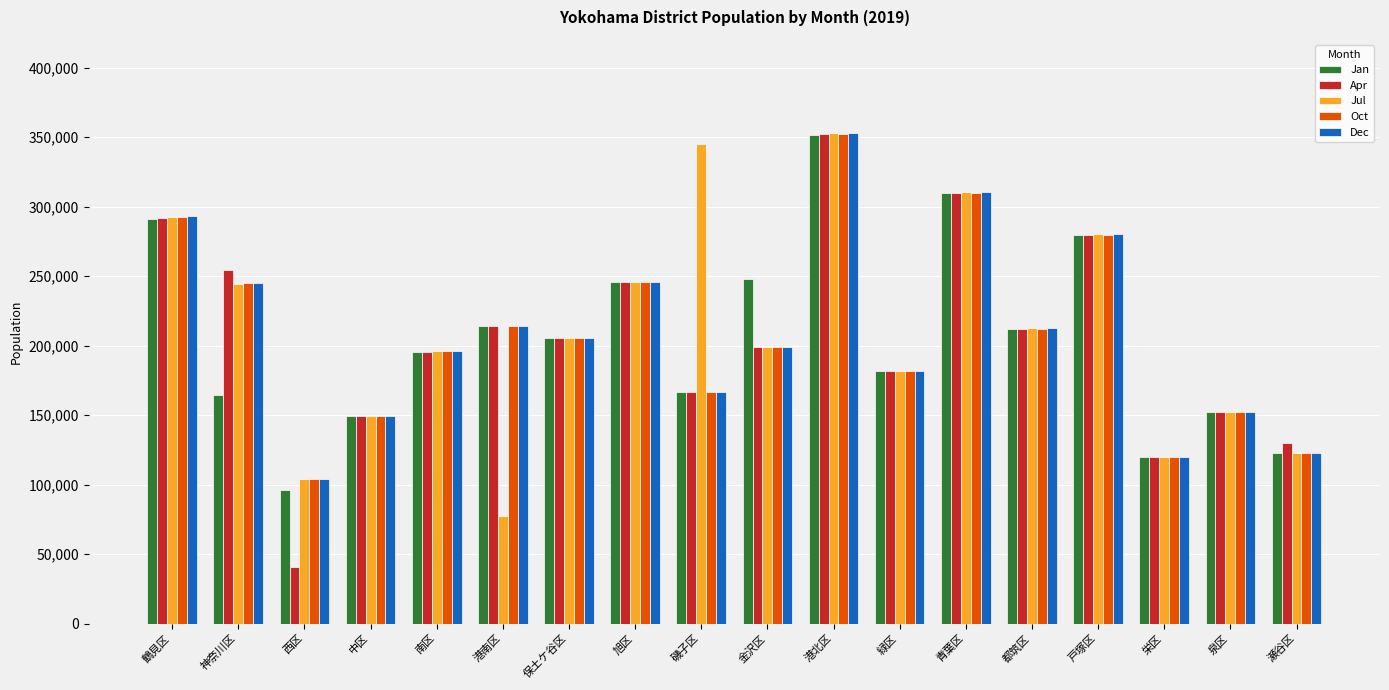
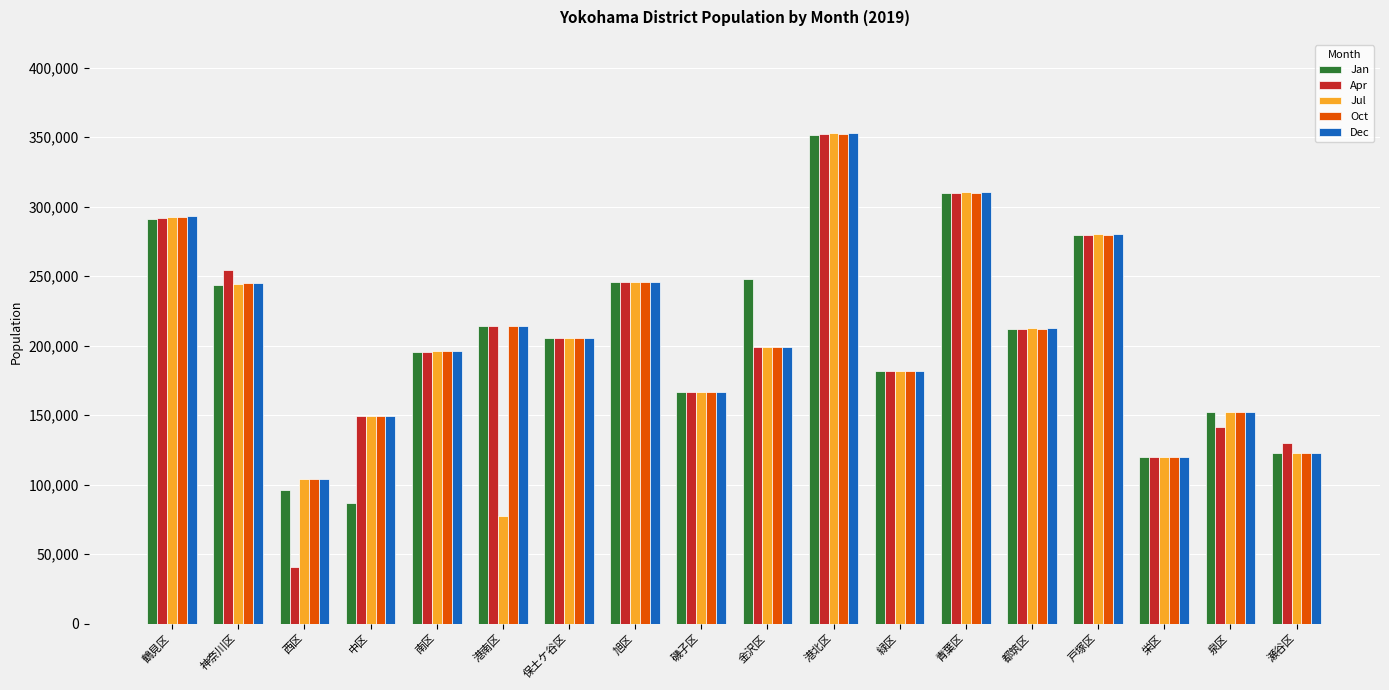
Jan, 神奈川区: 164,000 -> 243,000
Jan, 中区: 149,000 -> 87,000
Jul, 磯子区: 345,000 -> 167,000
Apr, 泉区: 152,000 -> 141,000
